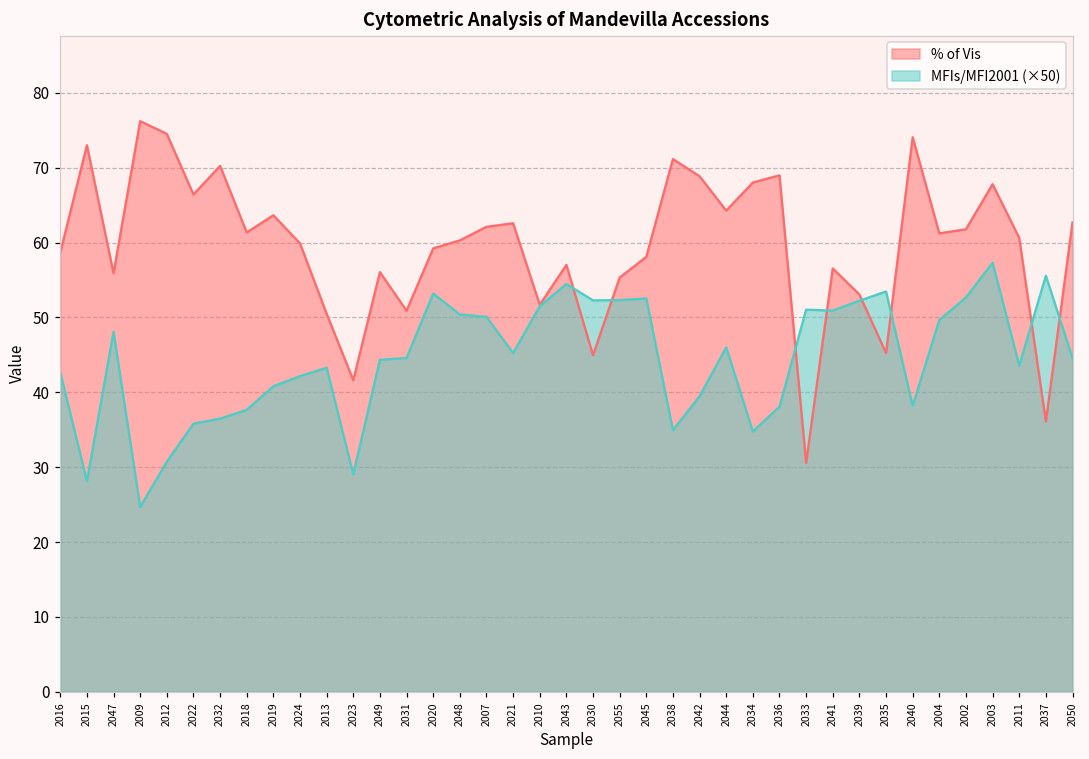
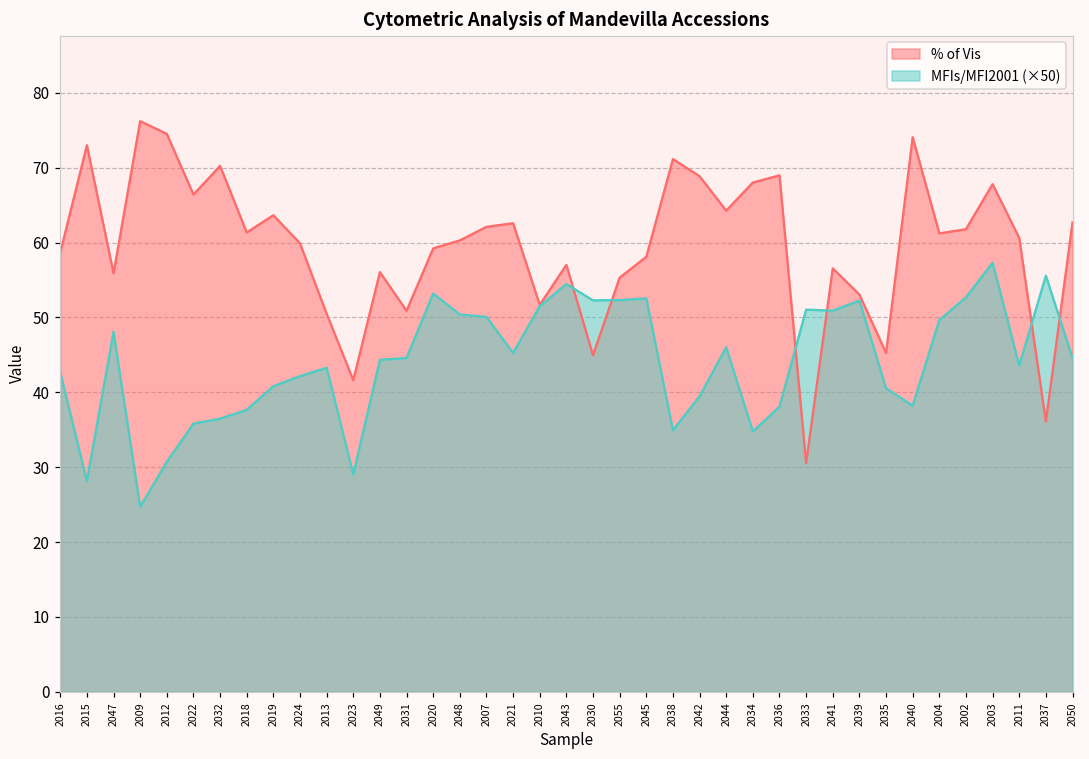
MFIs/MFI2001 (×50), 2035: 53 -> 41
